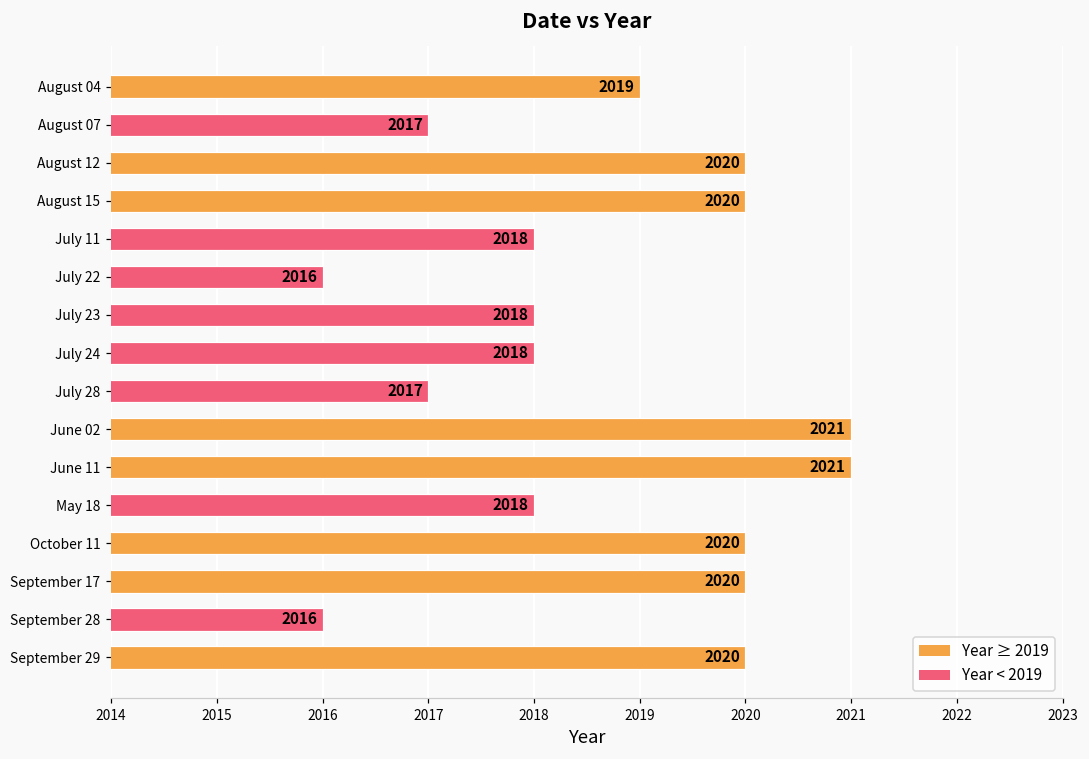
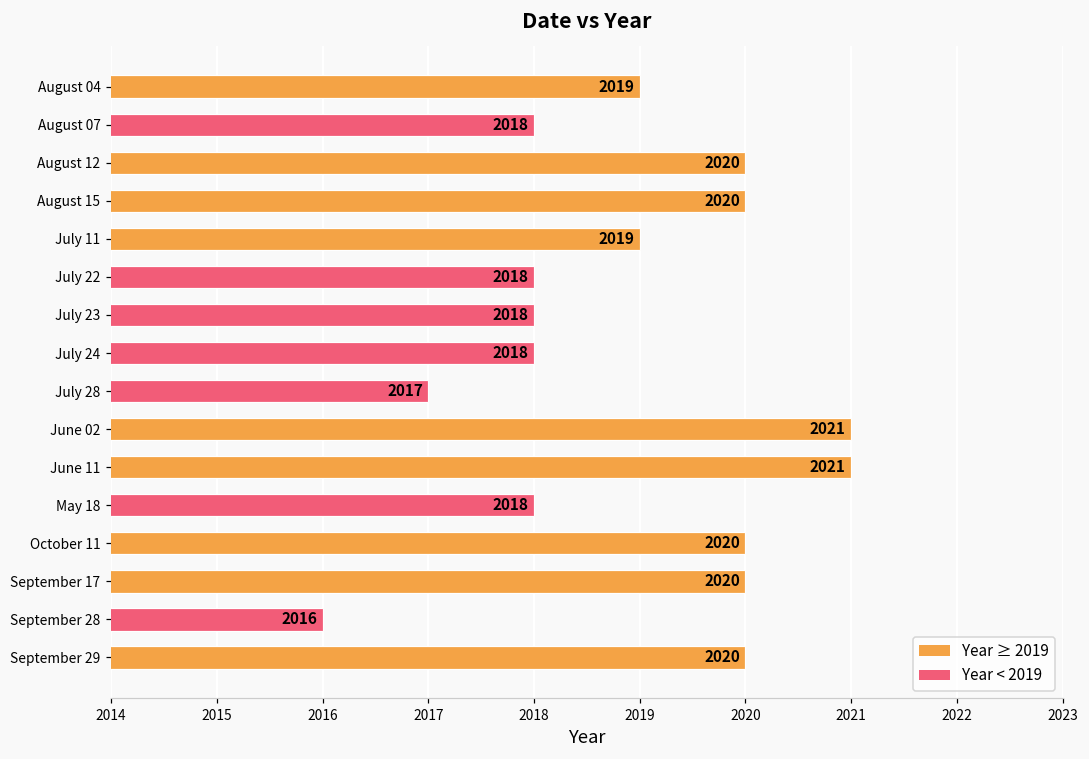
August 07: 2017 -> 2018
July 11: 2018 -> 2019
July 22: 2016 -> 2018
